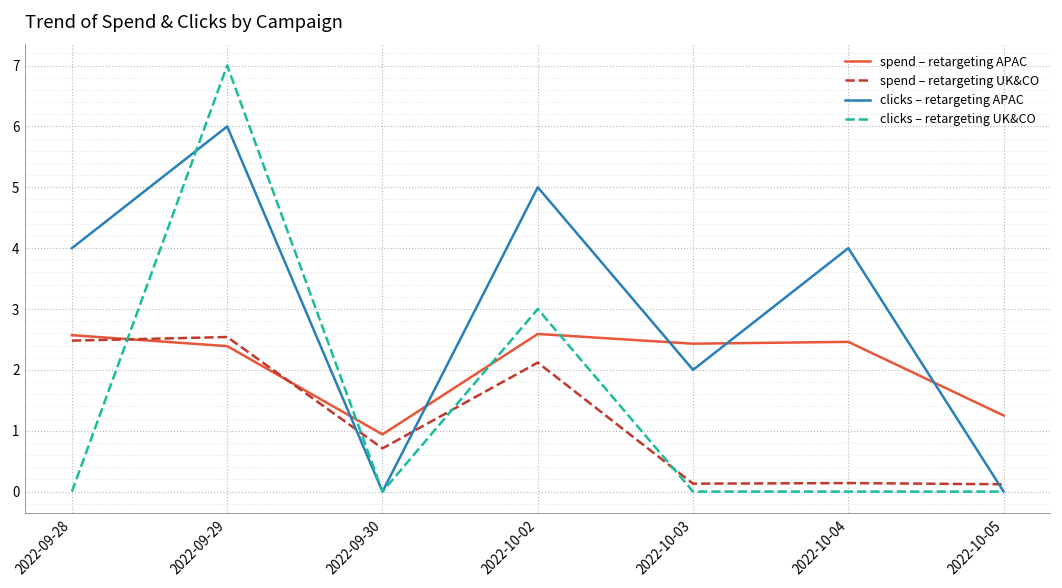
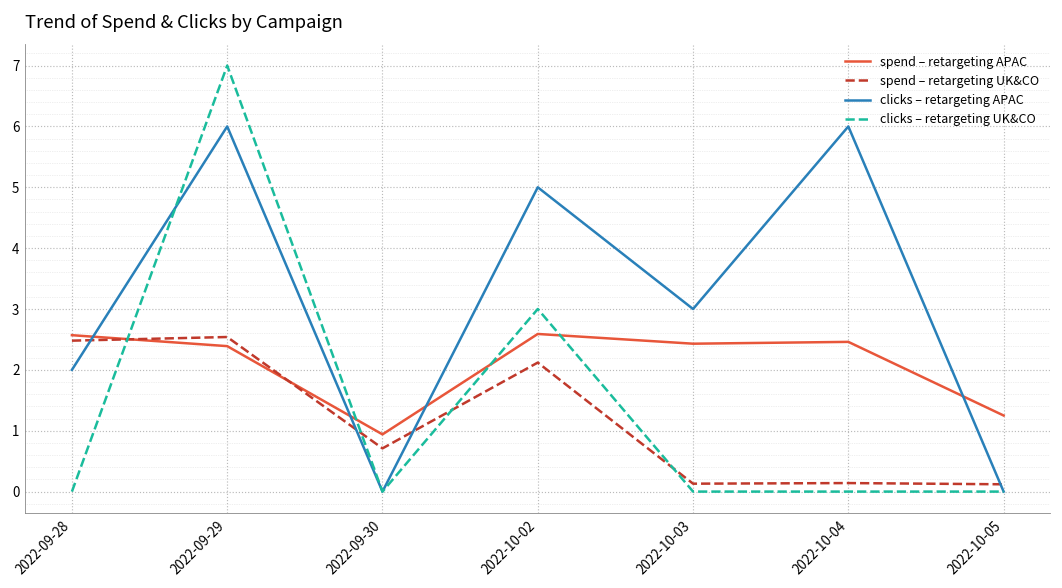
clicks – retargeting APAC, 2022-09-28: 4 -> 2
clicks – retargeting APAC, 2022-10-03: 2 -> 3
clicks – retargeting APAC, 2022-10-04: 4 -> 6
